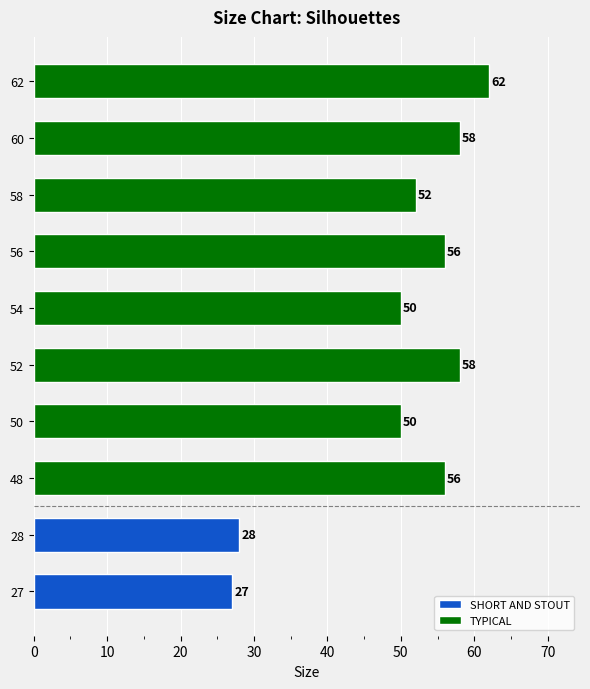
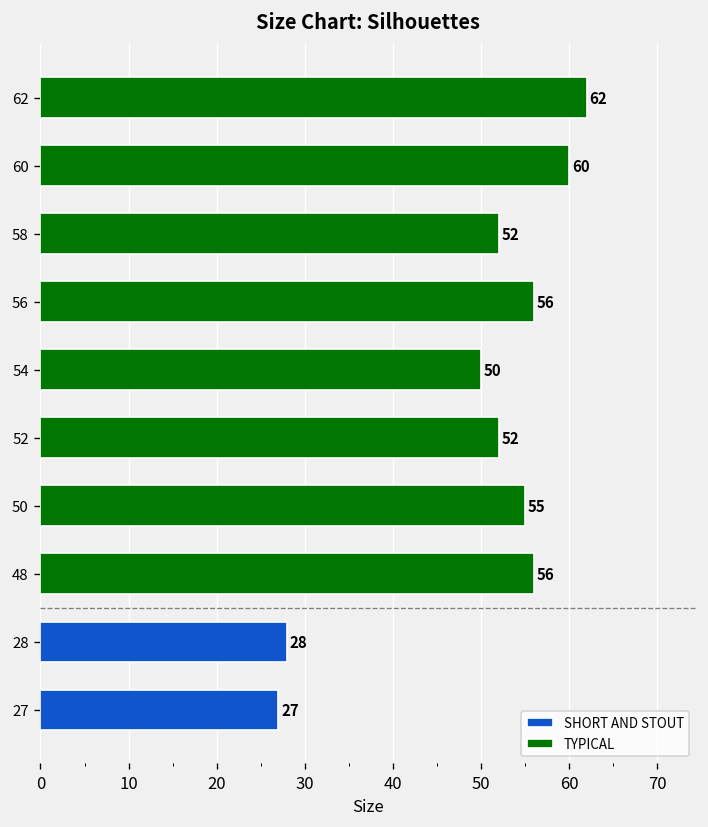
TYPICAL, 60: 58 -> 60
TYPICAL, 52: 58 -> 52
TYPICAL, 50: 50 -> 55
